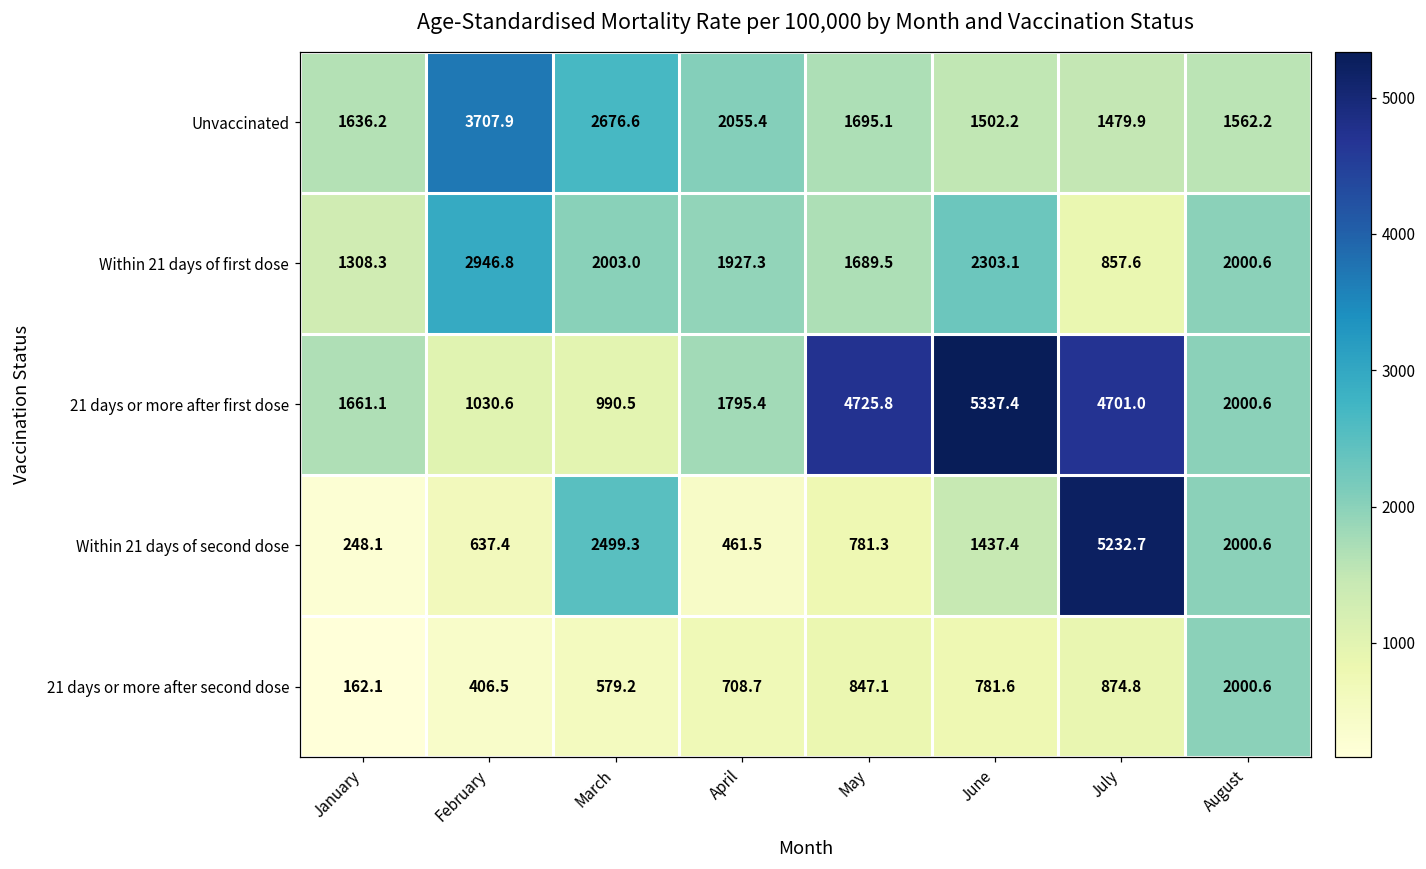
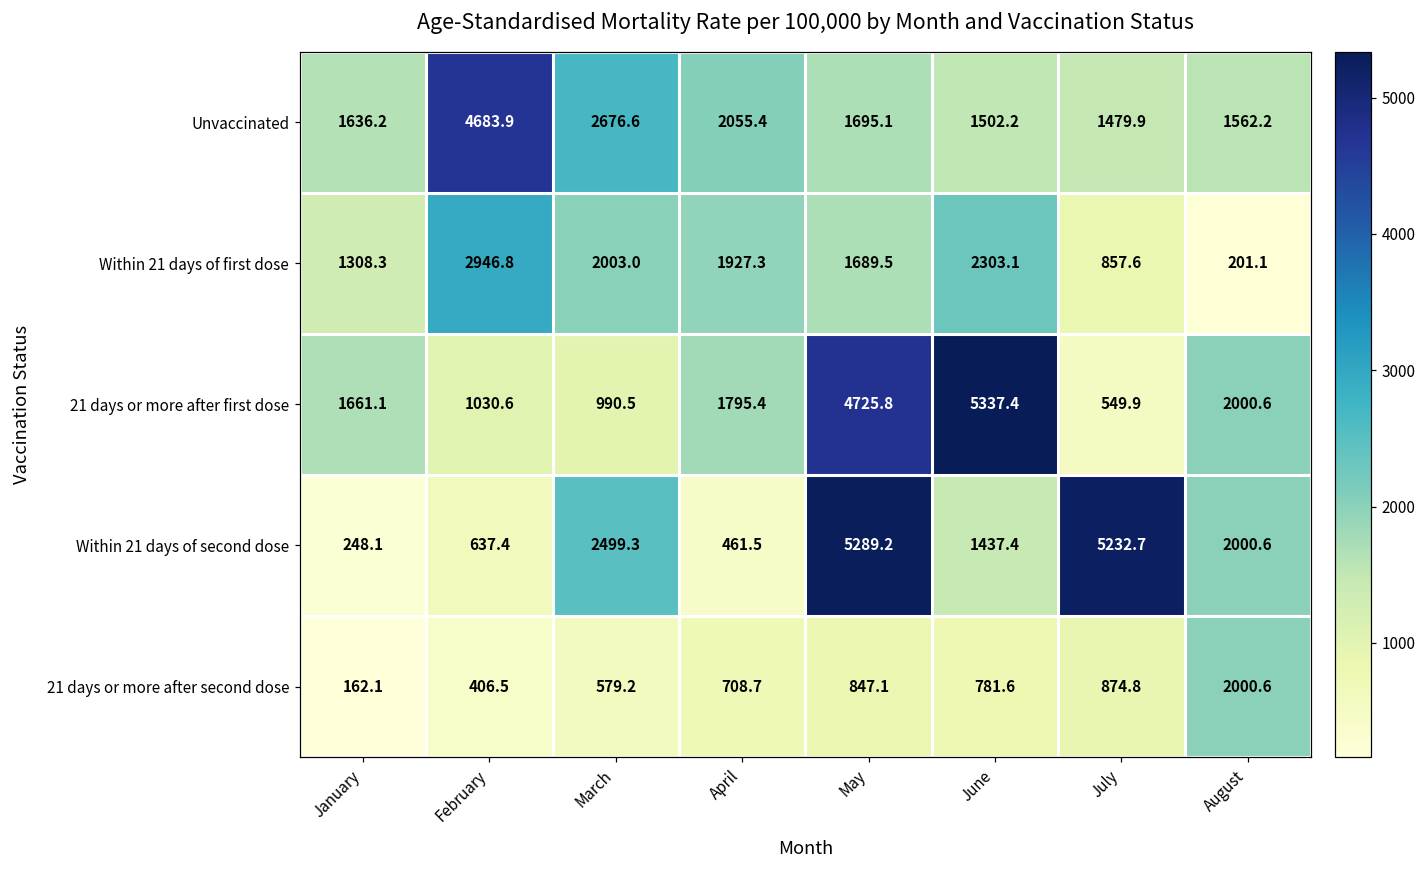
Unvaccinated, February: 3707.9 -> 4683.9
Within 21 days of first dose, August: 2000.6 -> 201.1
21 days or more after first dose, July: 4701.0 -> 549.9
Within 21 days of second dose, May: 781.3 -> 5289.2
